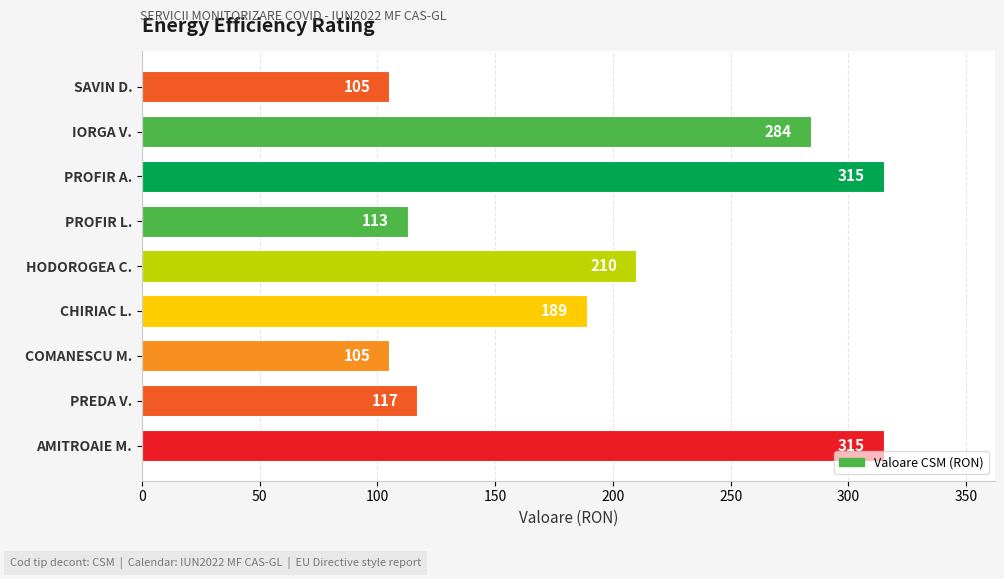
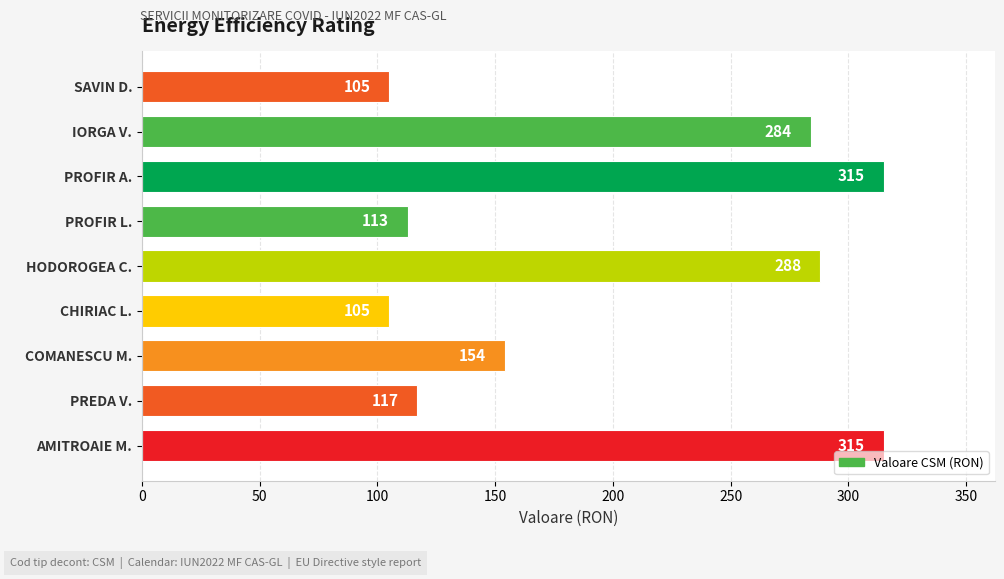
HODOROGEA C.: 210 -> 288
CHIRIAC L.: 189 -> 105
COMANESCU M.: 105 -> 154
